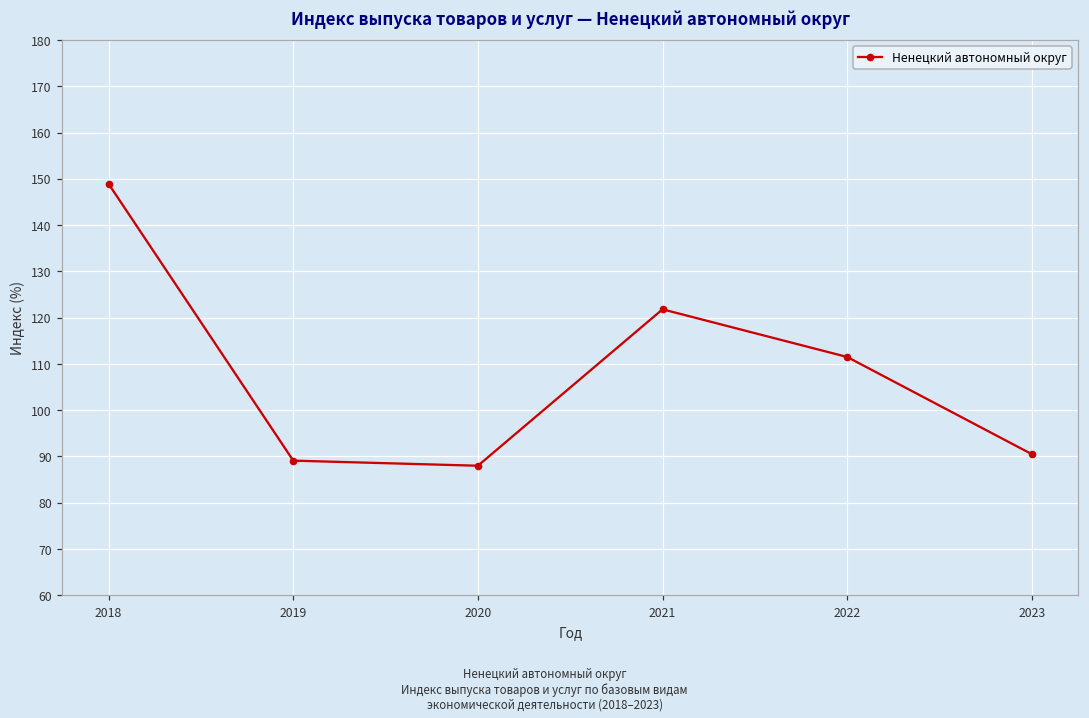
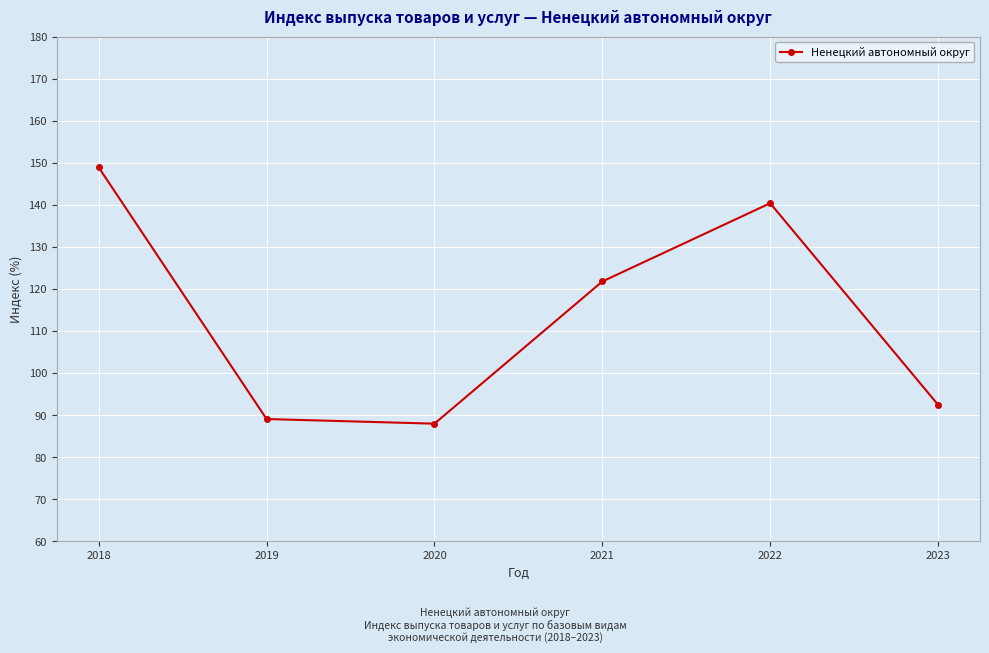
2022: 112 -> 140
2023: 91 -> 93
